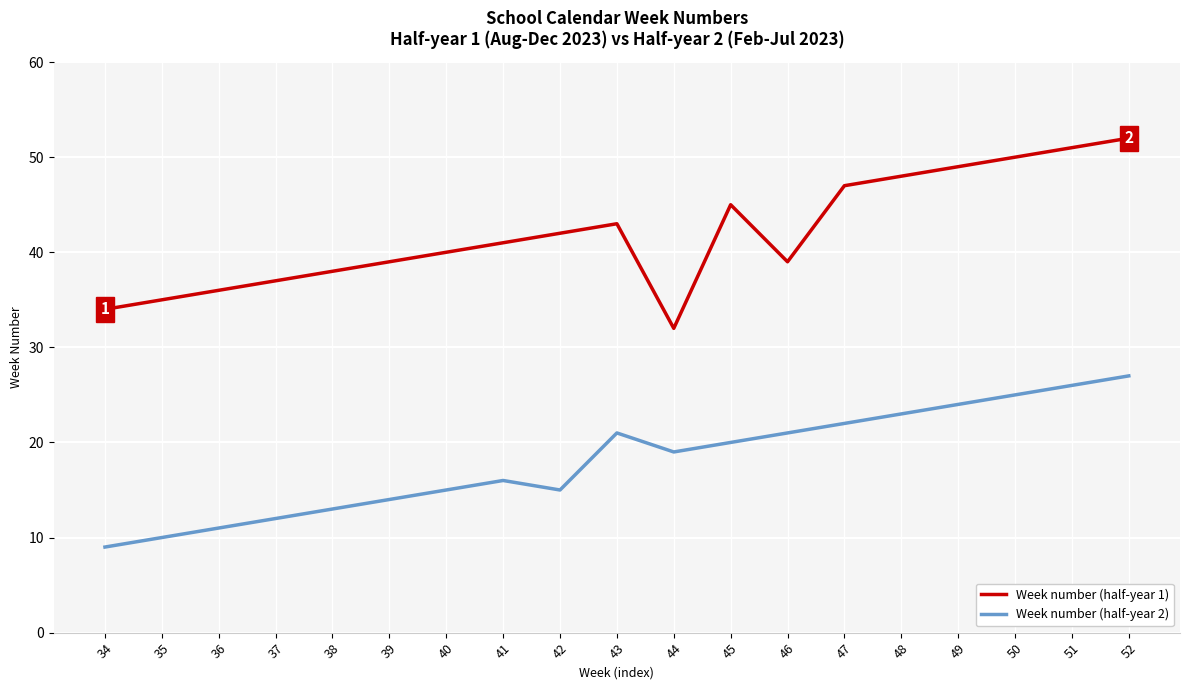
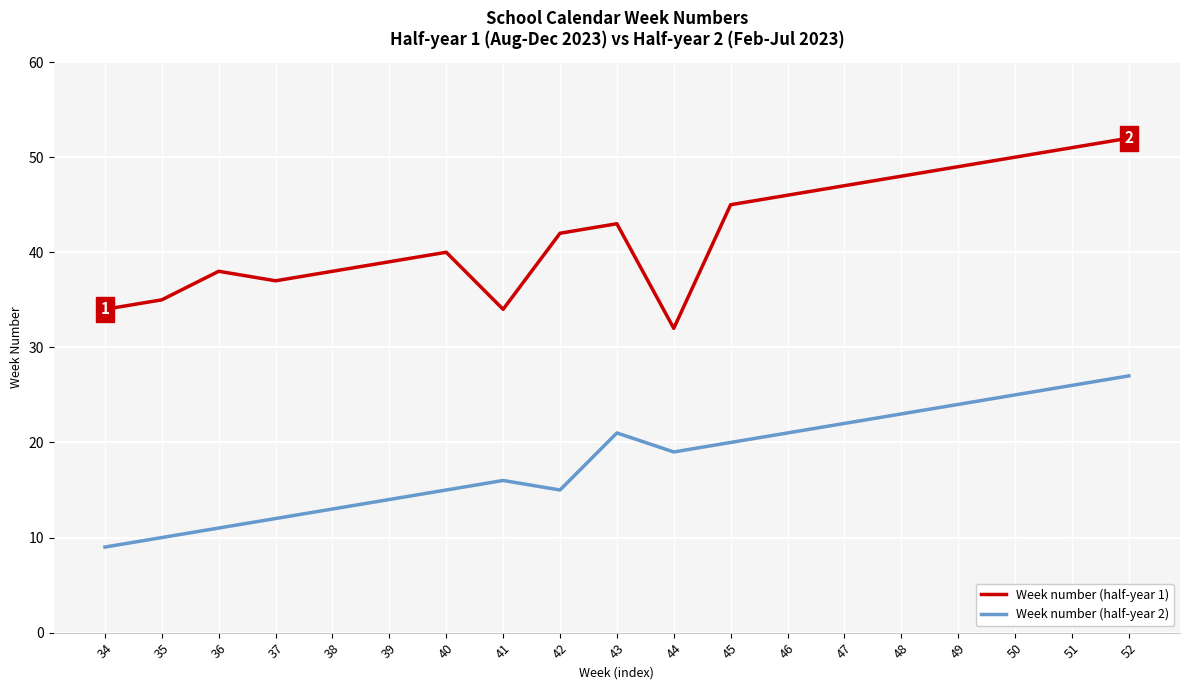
Week number (half-year 1), 36: 36 -> 38
Week number (half-year 1), 41: 41 -> 34
Week number (half-year 1), 46: 39 -> 46
